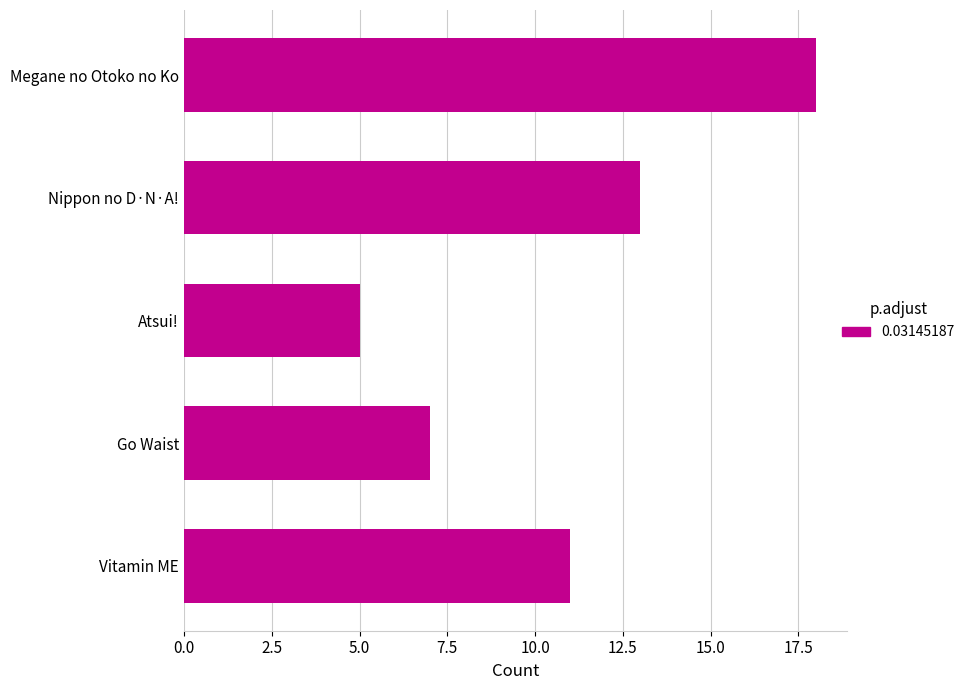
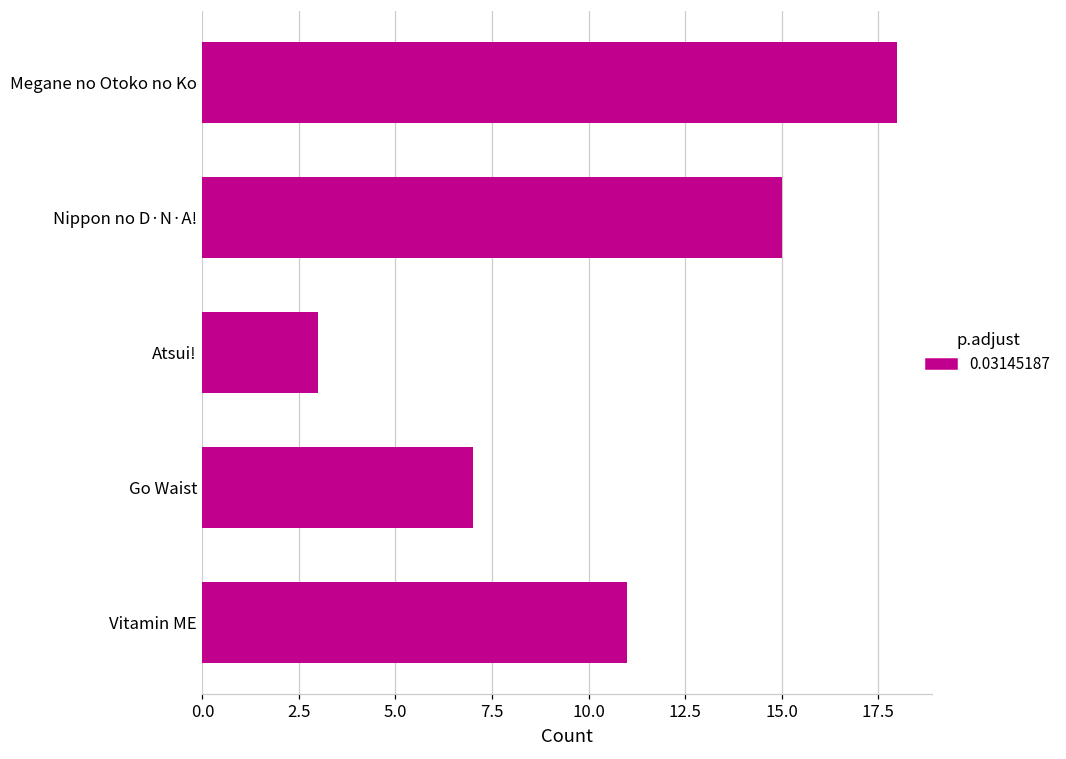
Nippon no D·N·A!: 13 -> 15
Atsui!: 5 -> 3
